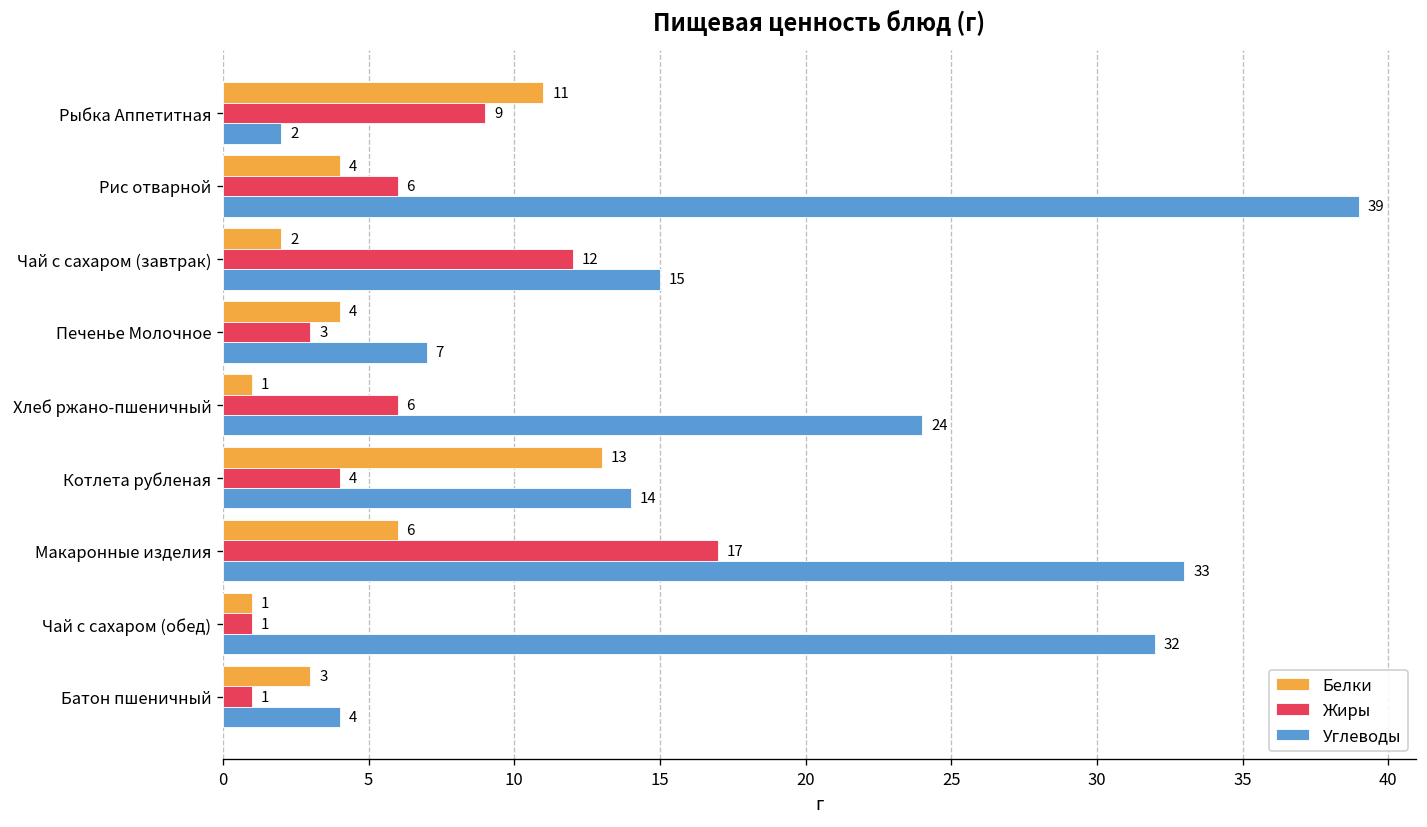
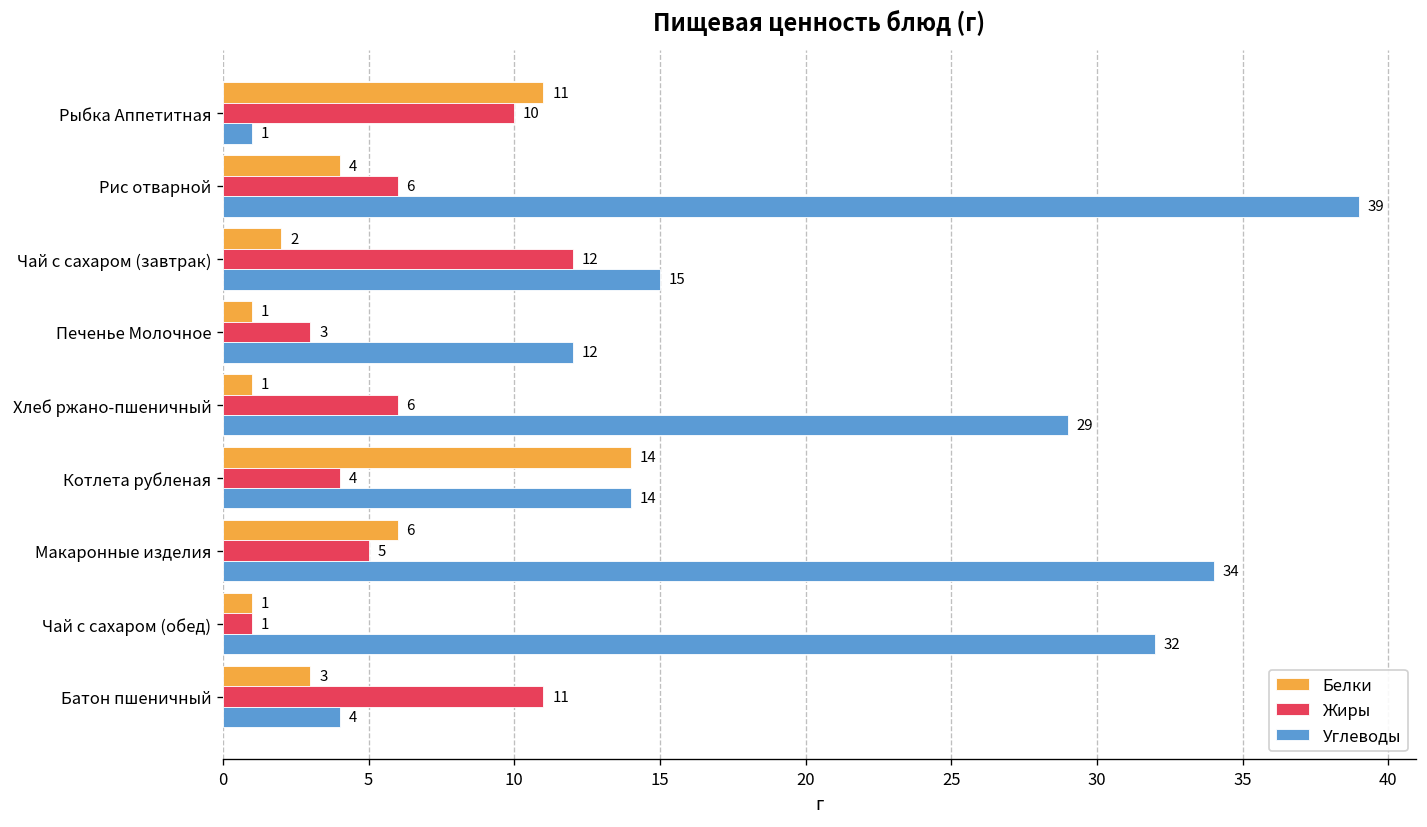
Жиры, Рыбка Аппетитная: 9 -> 10
Углеводы, Рыбка Аппетитная: 2 -> 1
Белки, Печенье Молочное: 4 -> 1
Углеводы, Печенье Молочное: 7 -> 12
Углеводы, Хлеб ржано-пшеничный: 24 -> 29
Белки, Котлета рубленая: 13 -> 14
Жиры, Макаронные изделия: 17 -> 5
Углеводы, Макаронные изделия: 33 -> 34
Жиры, Батон пшеничный: 1 -> 11
